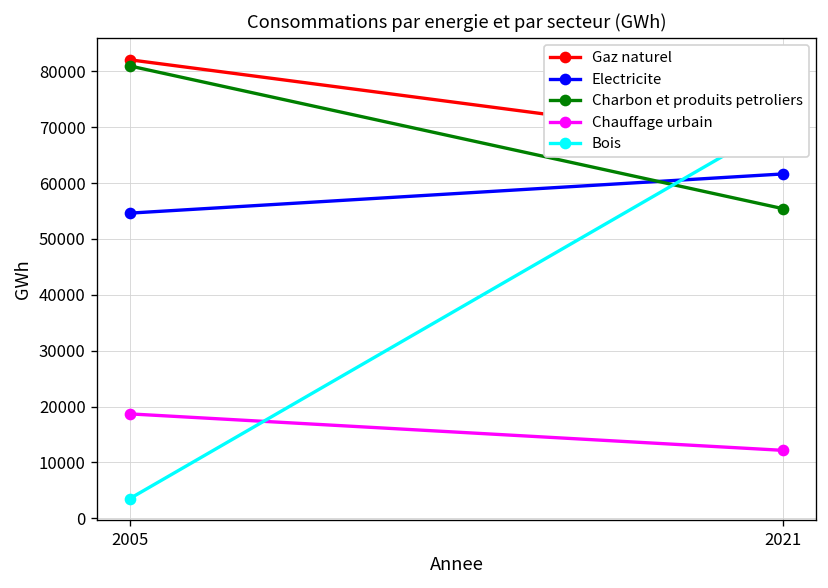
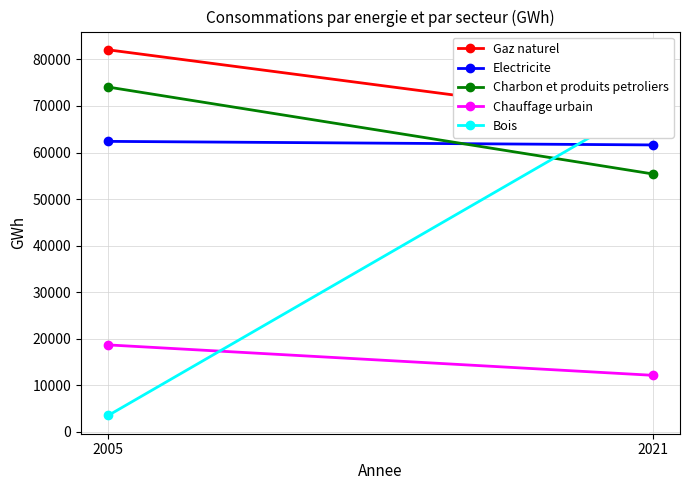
Electricite, 2005: 55000 -> 62000
Charbon et produits petroliers, 2005: 81000 -> 74000
